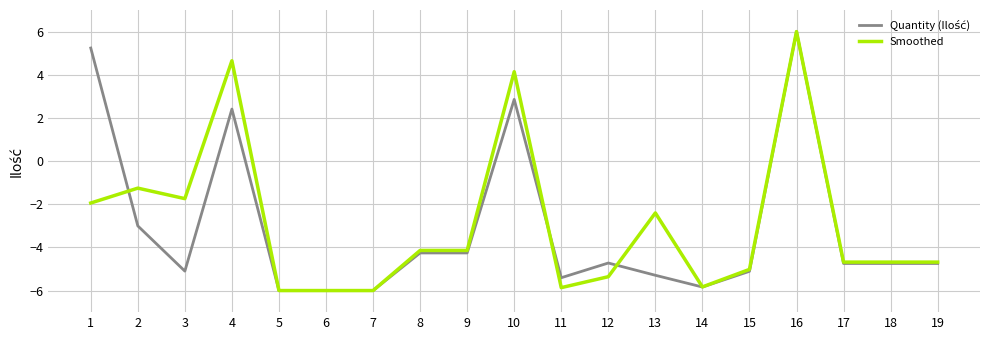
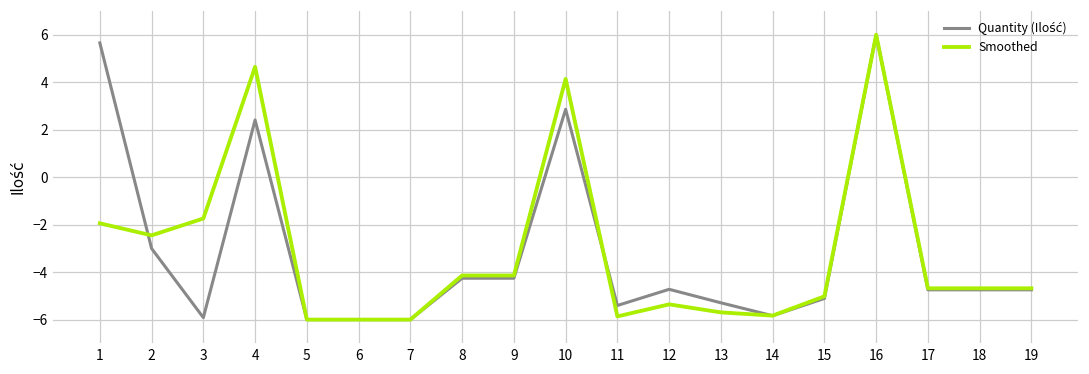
Quantity (Ilość), 1: 5.2 -> 5.7
Smoothed, 2: -1.3 -> -2.5
Quantity (Ilość), 3: -5.1 -> -5.9
Smoothed, 13: -2.4 -> -5.7
